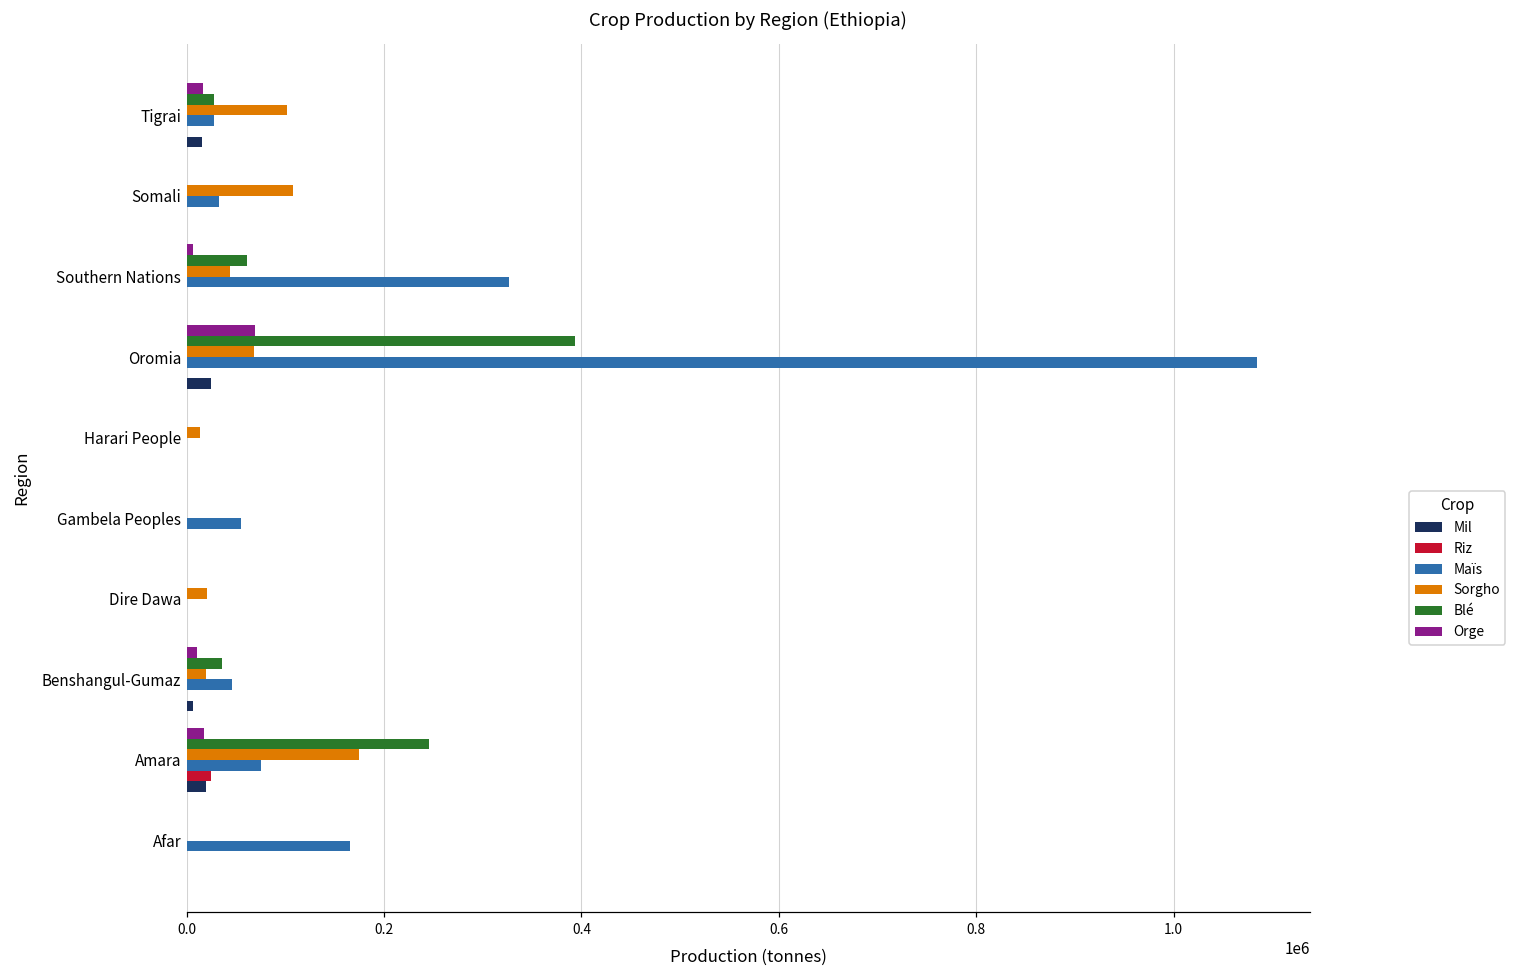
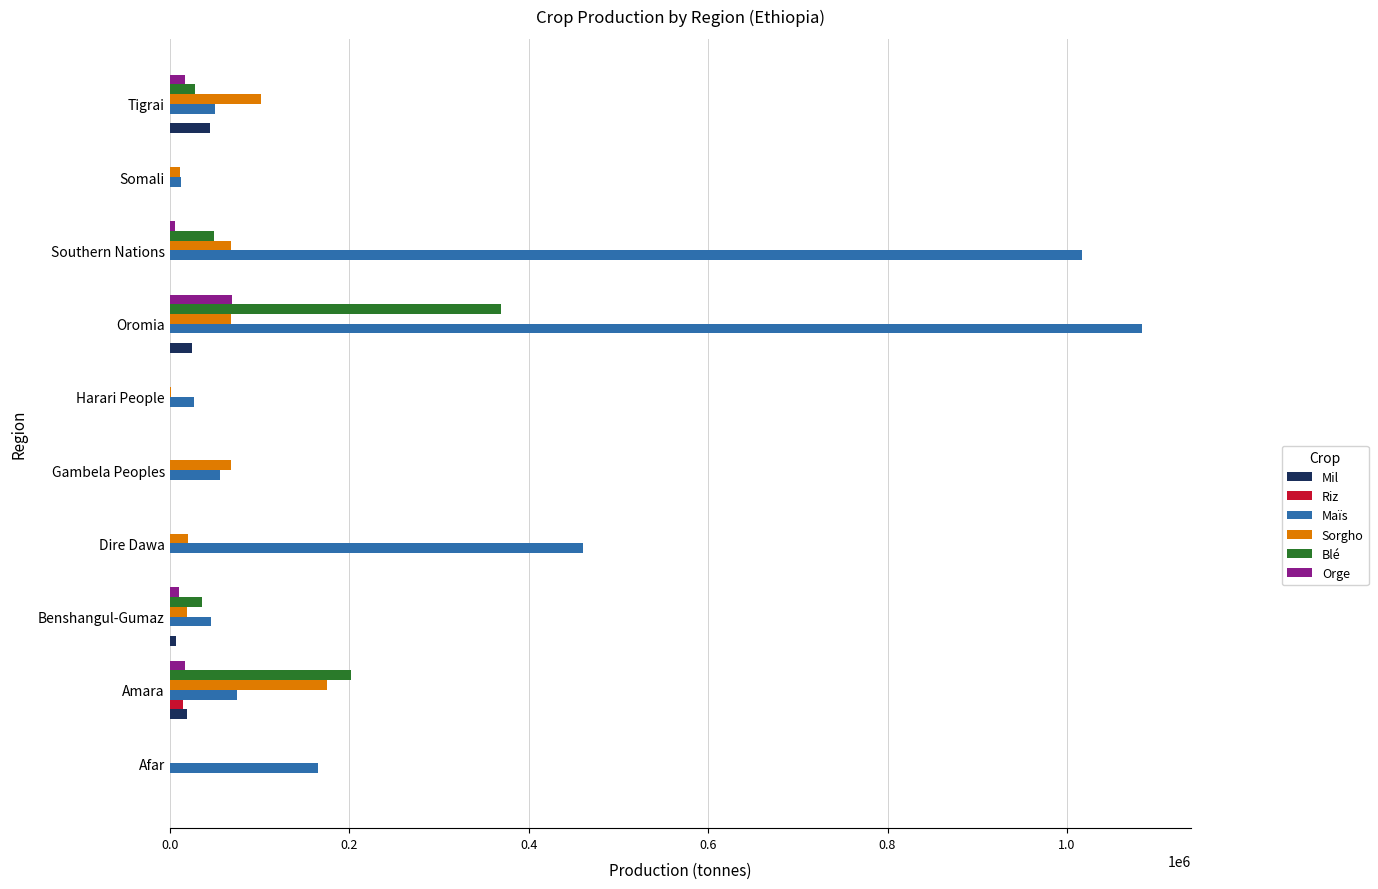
Maïs, Tigrai: 30000 -> 50000
Mil, Tigrai: 20000 -> 40000
Sorgho, Somali: 110000 -> 10000
Maïs, Somali: 30000 -> 10000
Blé, Southern Nations: 60000 -> 50000
Sorgho, Southern Nations: 40000 -> 70000
Maïs, Southern Nations: 330000 -> 1020000
Blé, Oromia: 390000 -> 370000
Sorgho, Harari People: 10000 -> 0
Maïs, Harari People: 0 -> 30000
Sorgho, Gambela Peoples: 0 -> 70000
Maïs, Dire Dawa: 0 -> 460000
Blé, Amara: 250000 -> 200000
Riz, Amara: 20000 -> 10000
